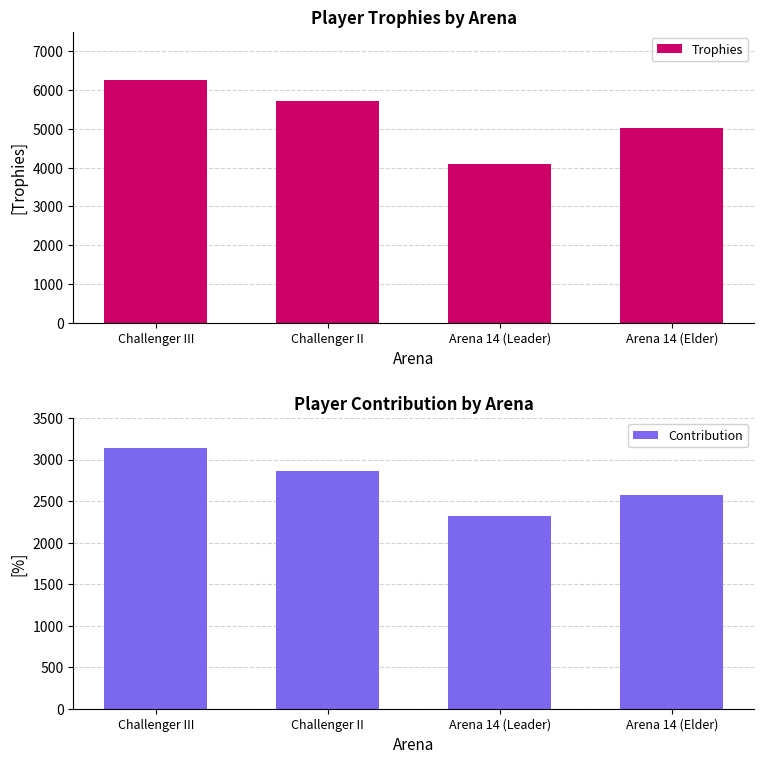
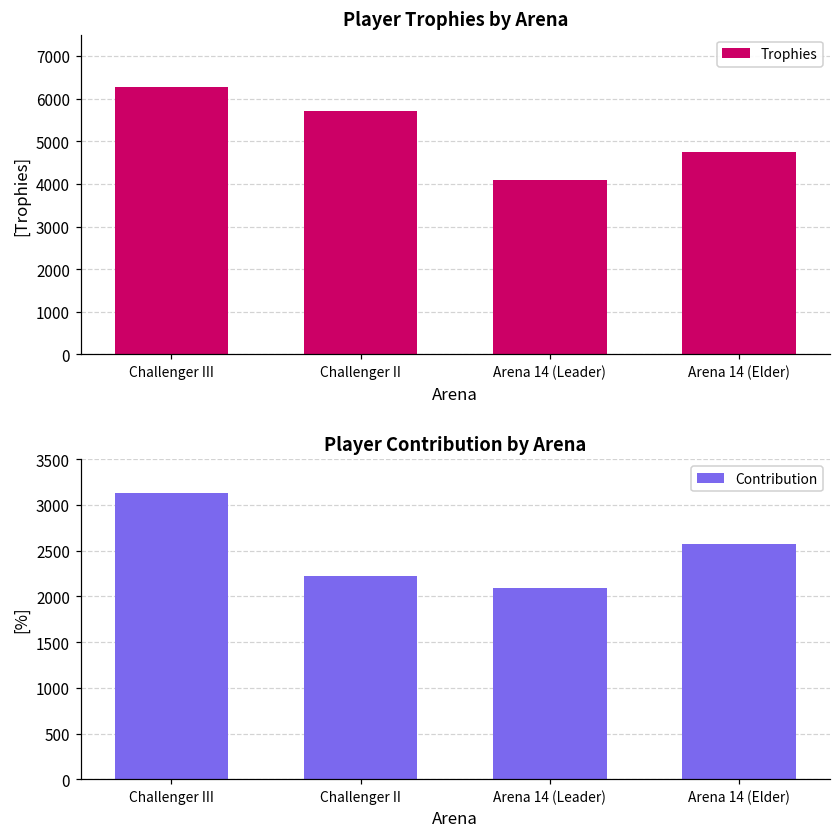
Player Trophies by Arena, Arena 14 (Elder): 5000 -> 4800
Player Contribution by Arena, Challenger II: 2900 -> 2200
Player Contribution by Arena, Arena 14 (Leader): 2300 -> 2100
